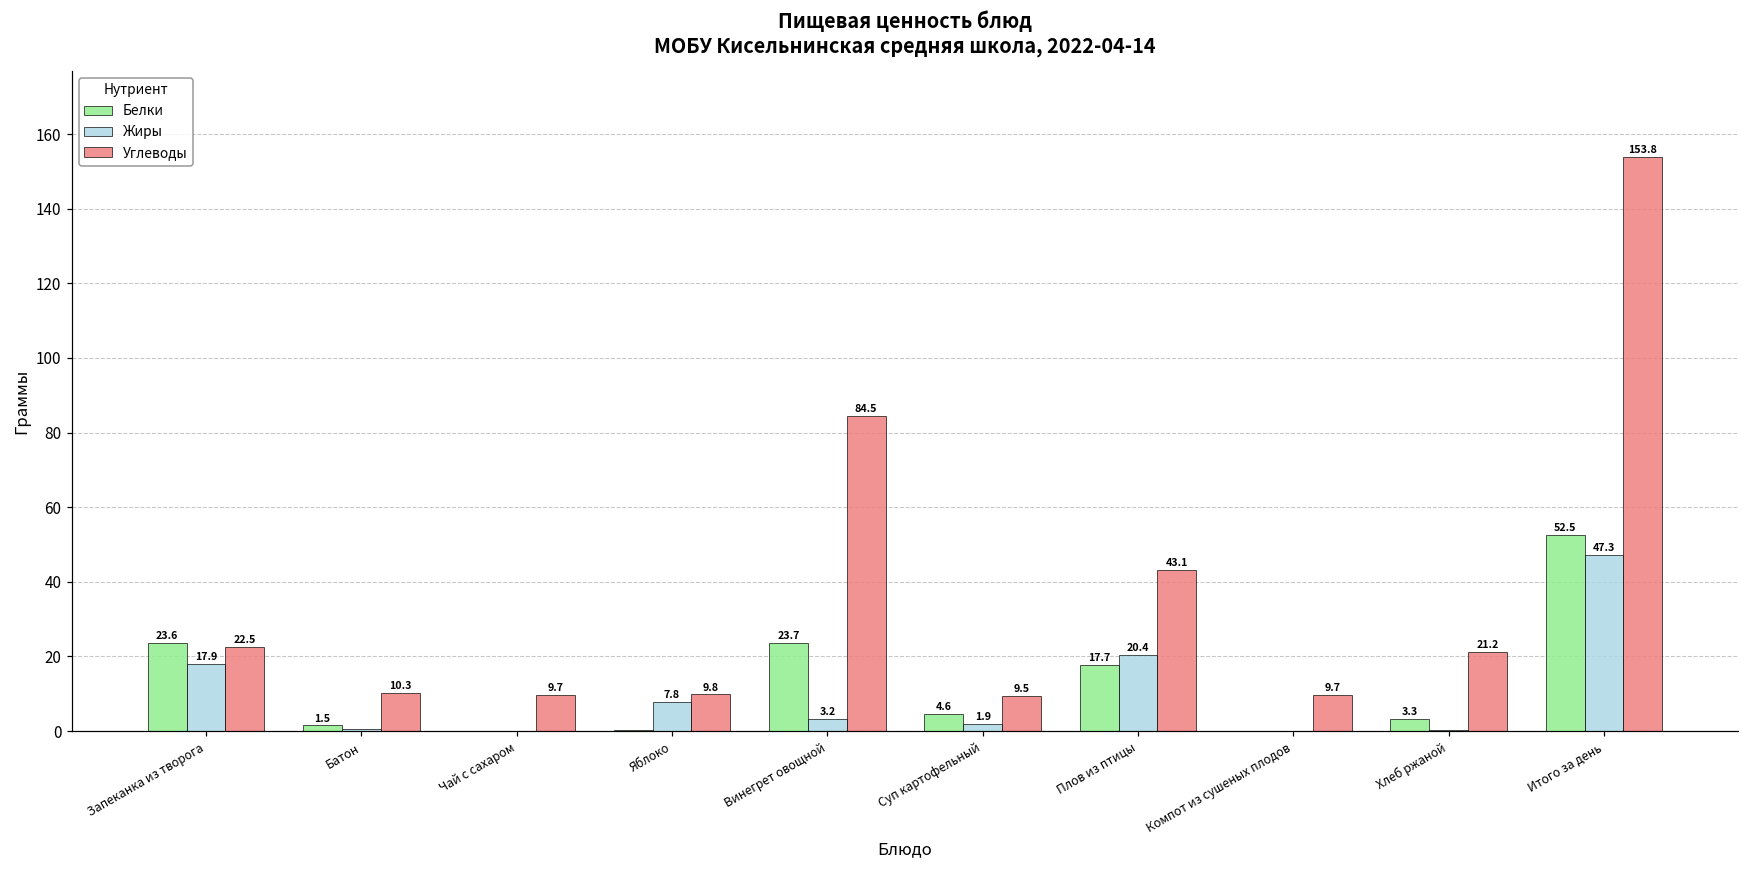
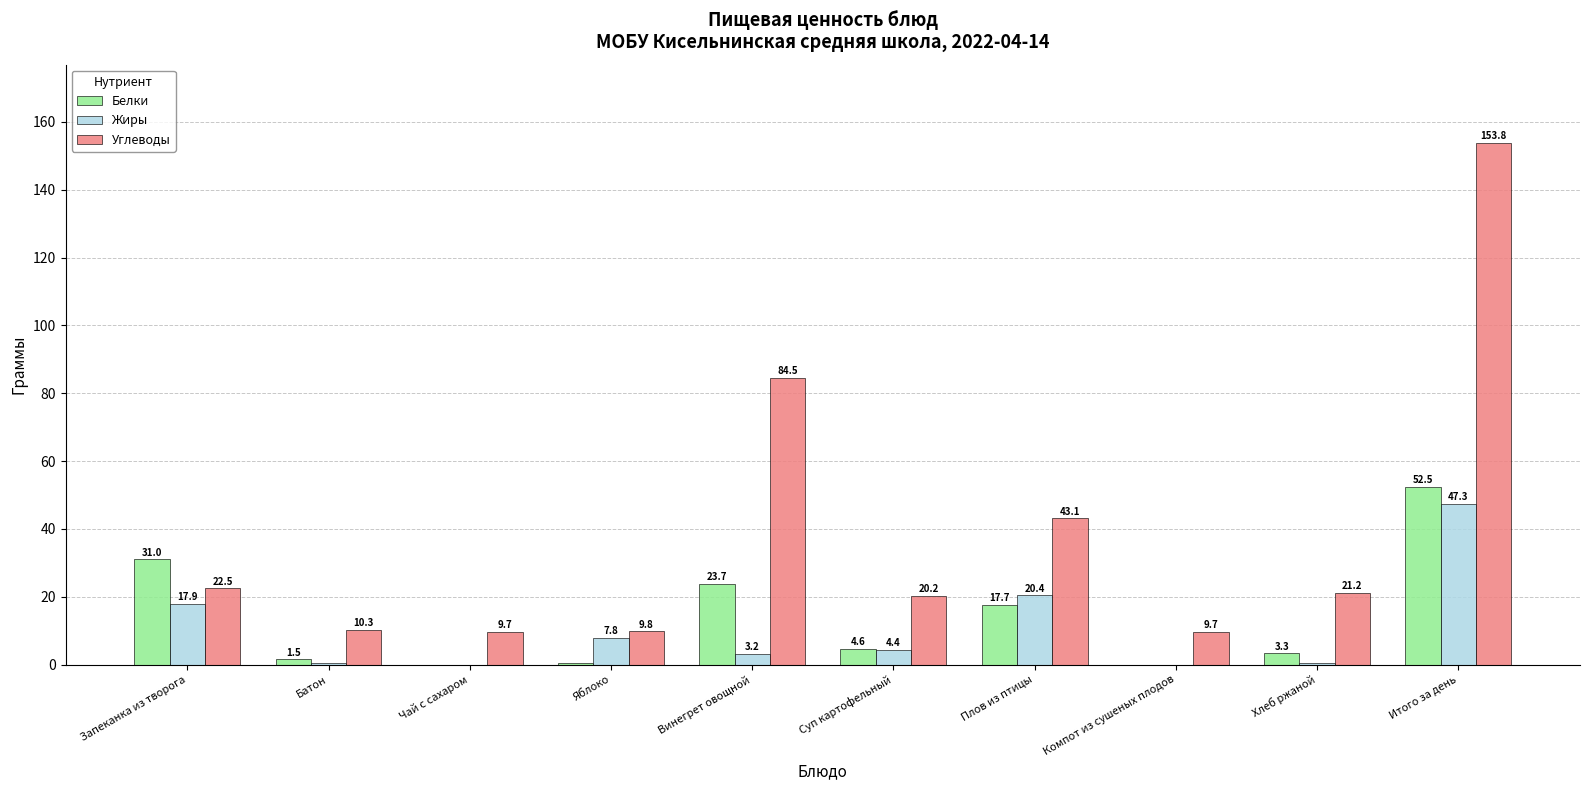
Белки, Запеканка из творога: 23.6 -> 31.0
Жиры, Суп картофельный: 1.9 -> 4.4
Углеводы, Суп картофельный: 9.5 -> 20.2
